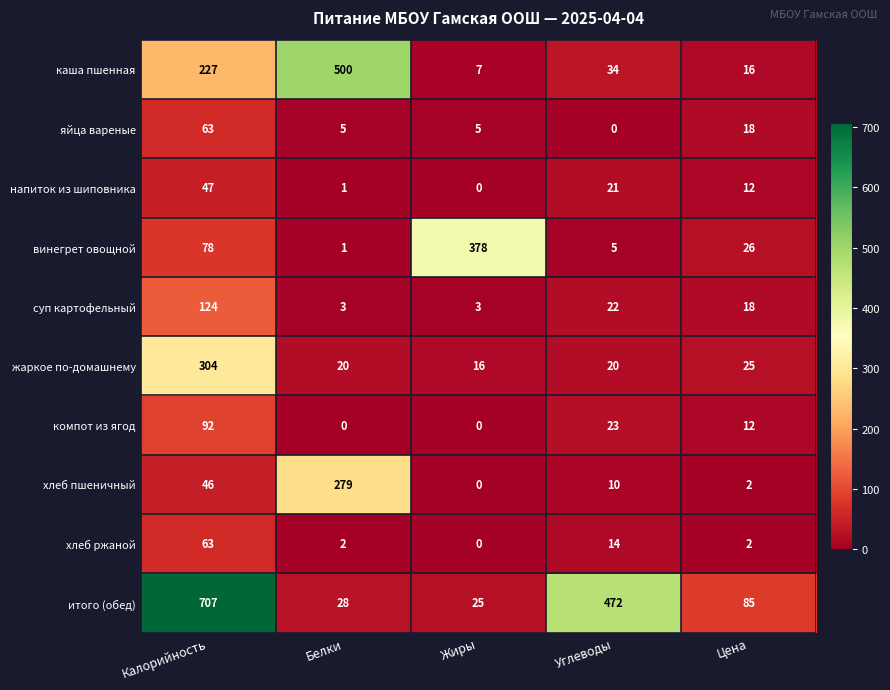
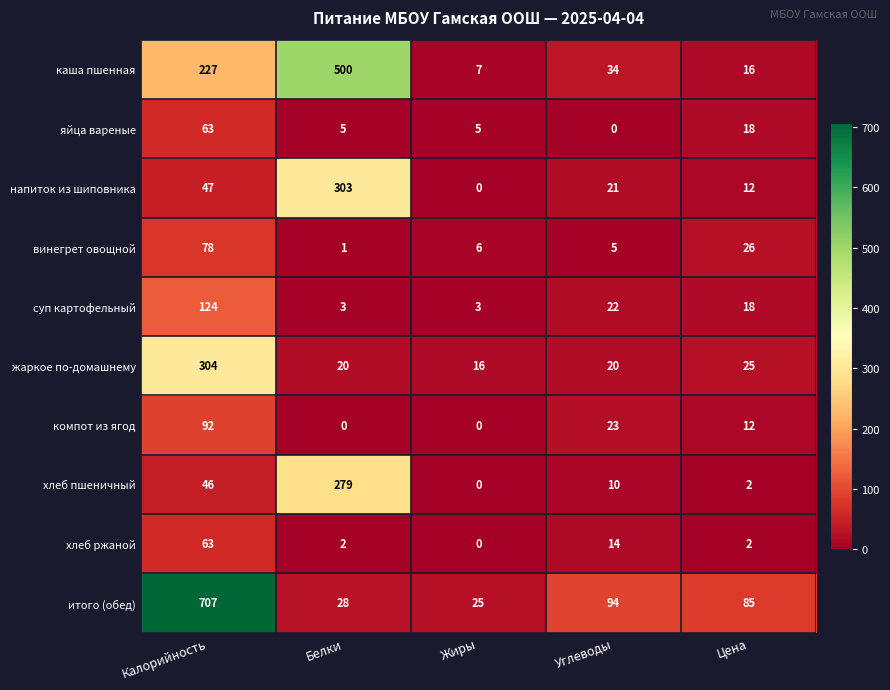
напиток из шиповника, Белки: 1 -> 303
винегрет овощной, Жиры: 378 -> 6
итого (обед), Углеводы: 472 -> 94
